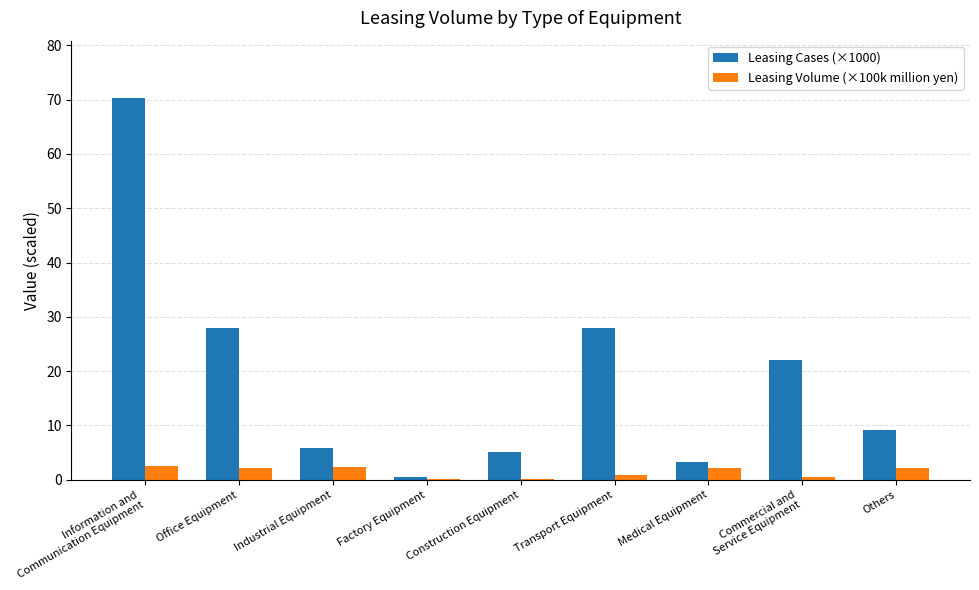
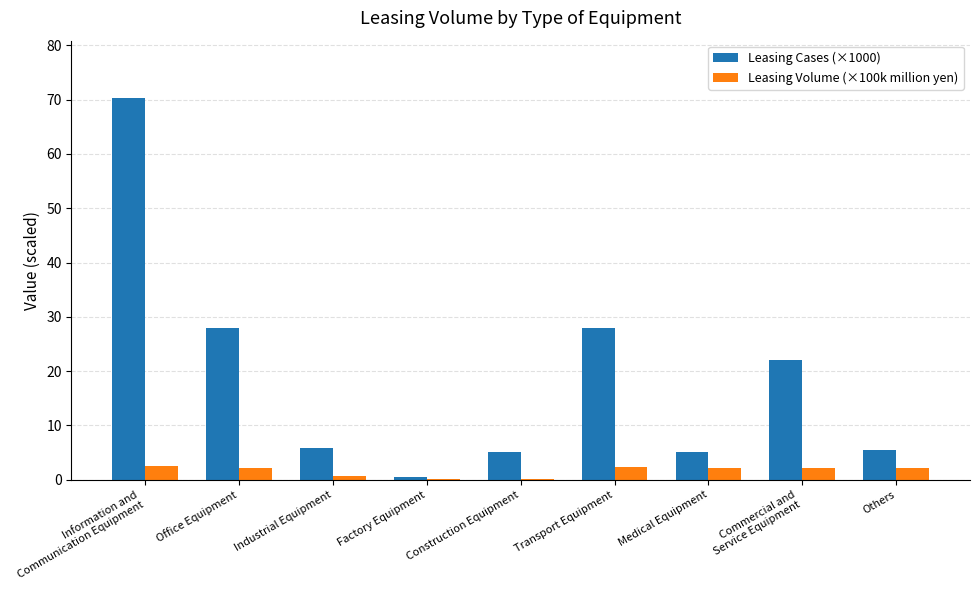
Leasing Volume (×100k million yen), Industrial Equipment: 2 -> 1
Leasing Volume (×100k million yen), Transport Equipment: 1 -> 2
Leasing Cases (×1000), Medical Equipment: 3 -> 5
Leasing Volume (×100k million yen), Commercial and Service Equipment: 1 -> 2
Leasing Cases (×1000), Others: 9 -> 6
